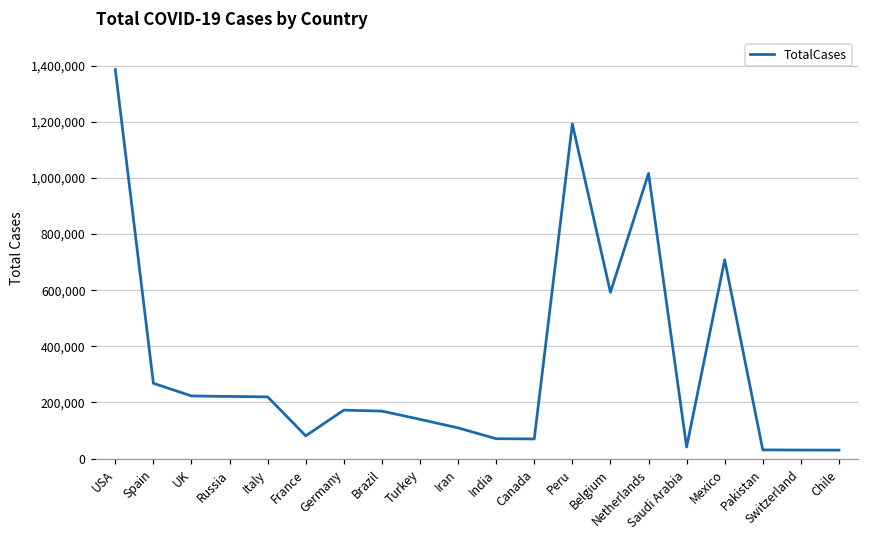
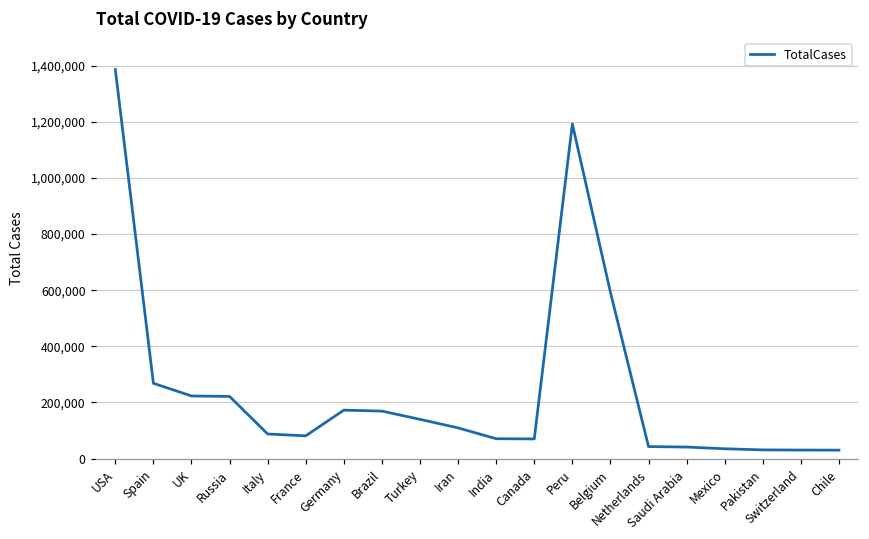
Italy: 220,000 -> 90,000
Netherlands: 1,020,000 -> 40,000
Mexico: 710,000 -> 40,000
